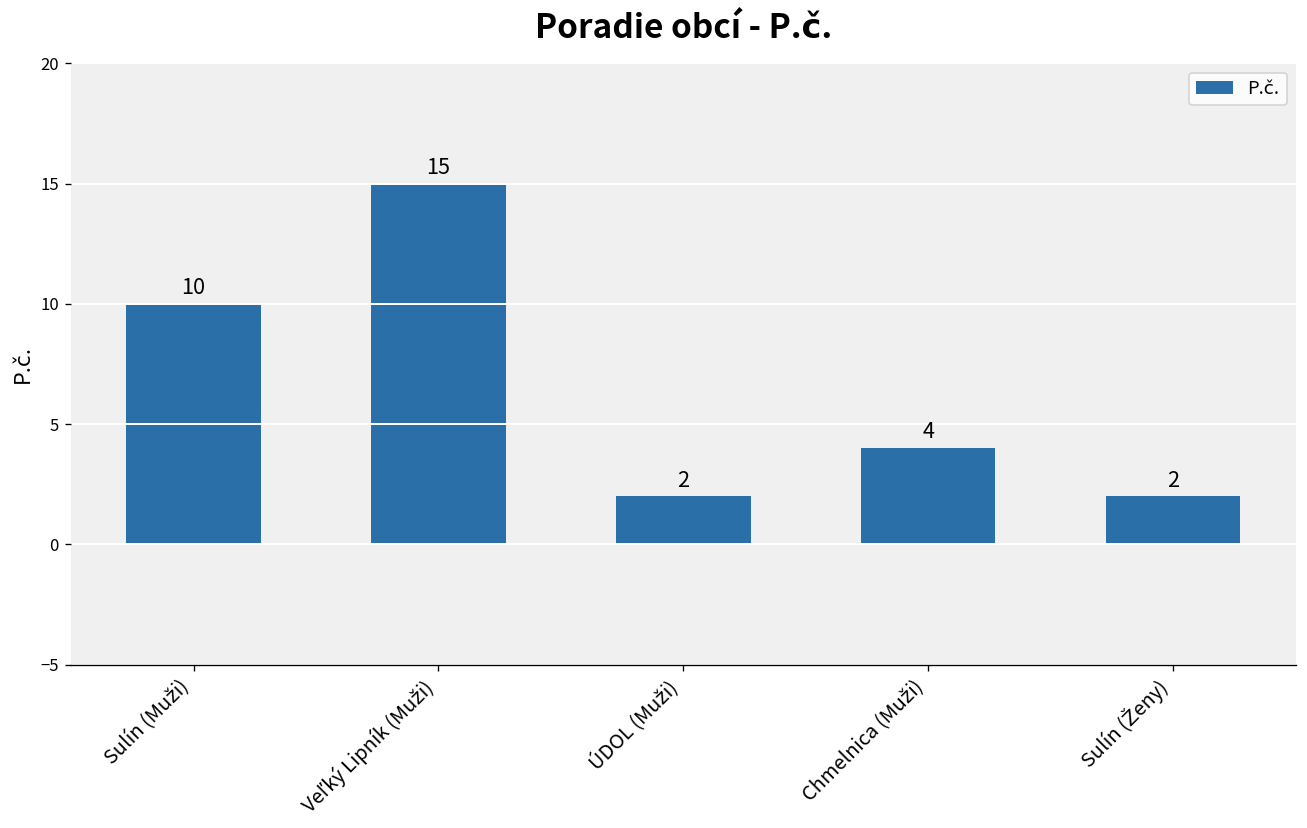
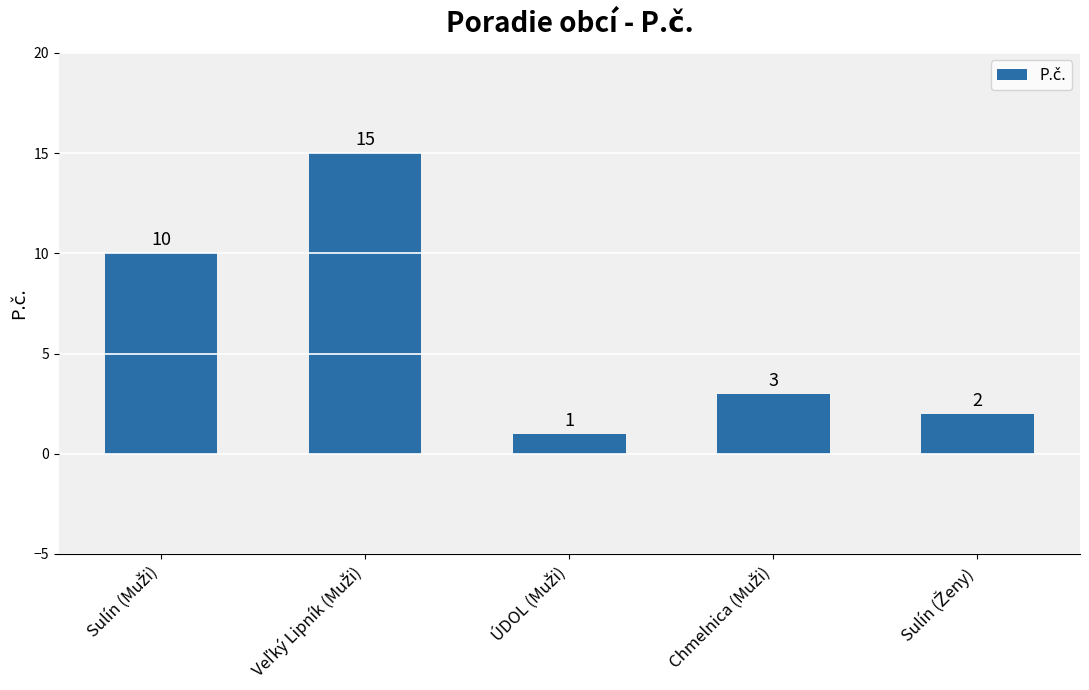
ÚDOL (Muži): 2 -> 1
Chmelnica (Muži): 4 -> 3
